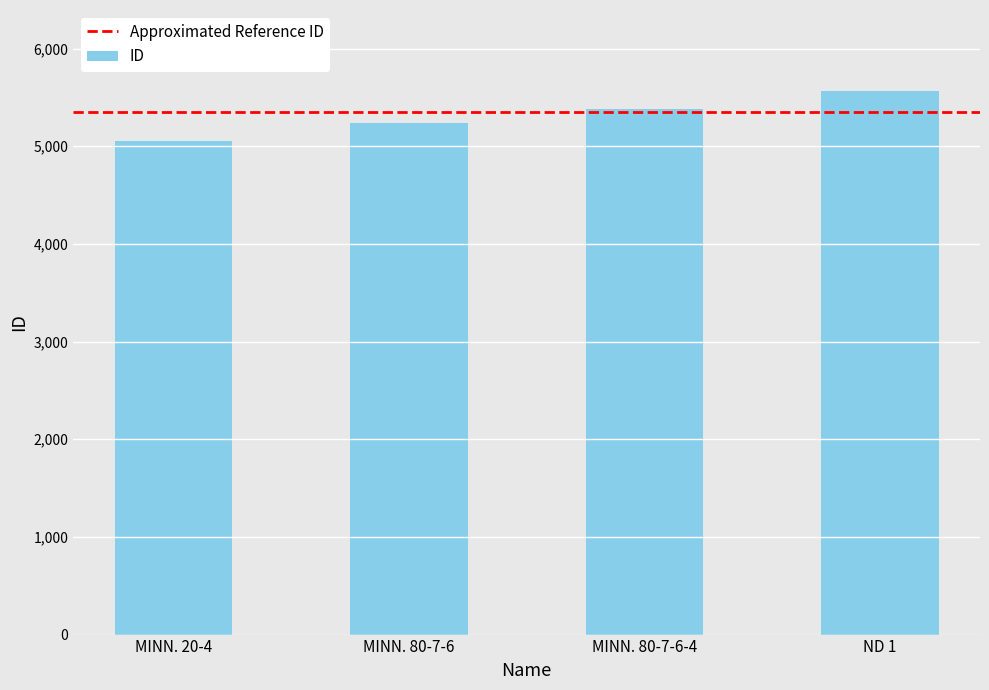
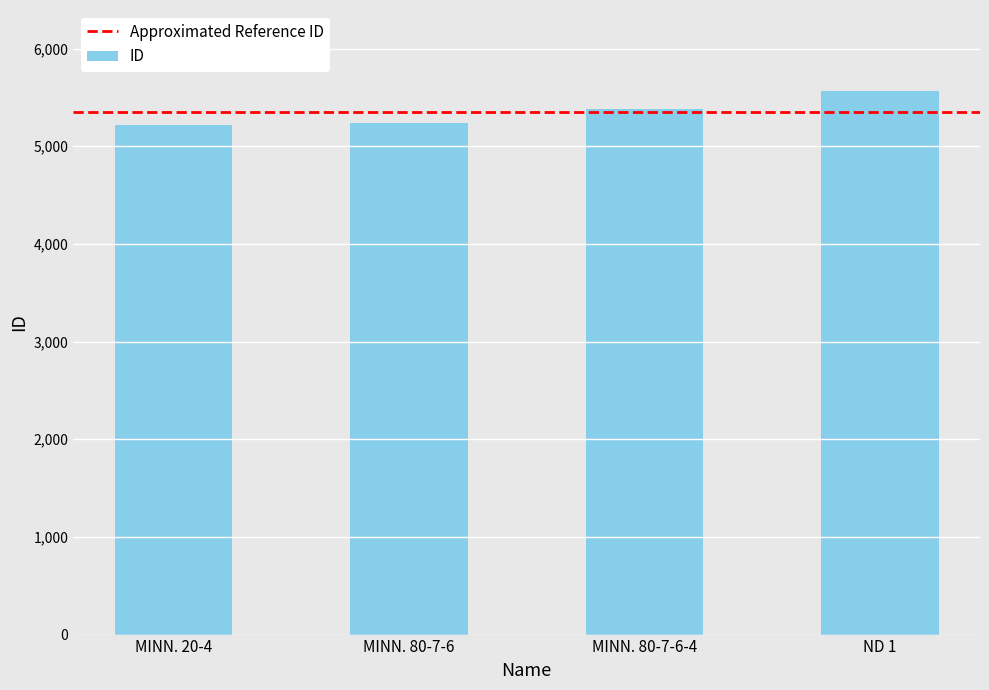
MINN. 20-4: 5,100 -> 5,200
